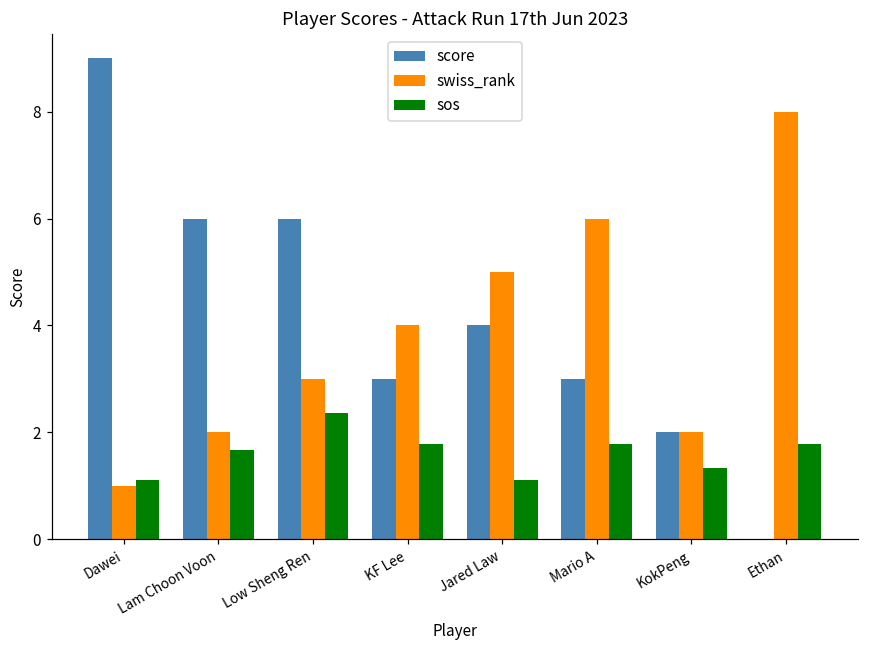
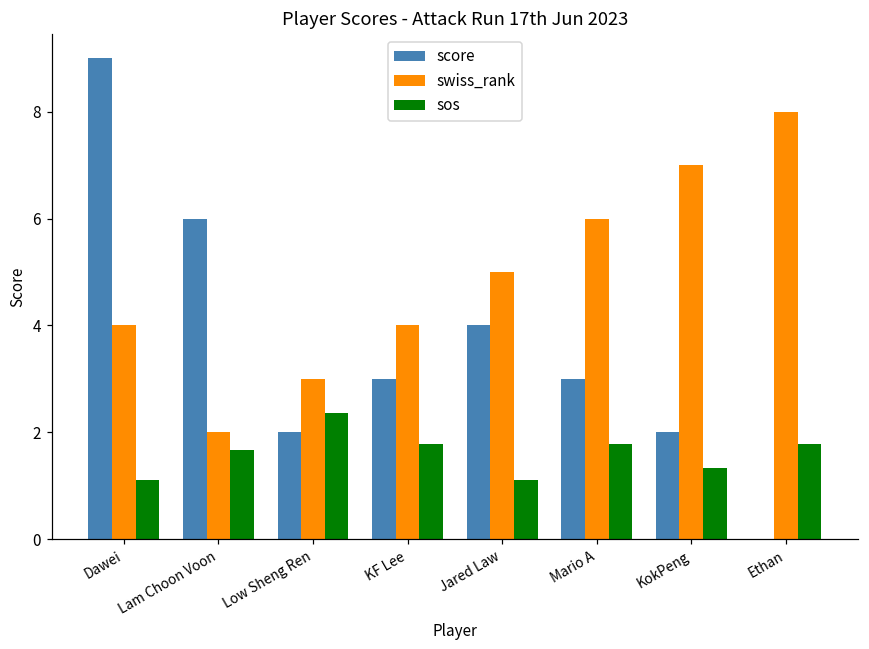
swiss_rank, Dawei: 1 -> 4
score, Low Sheng Ren: 6 -> 2
swiss_rank, KokPeng: 2 -> 7
